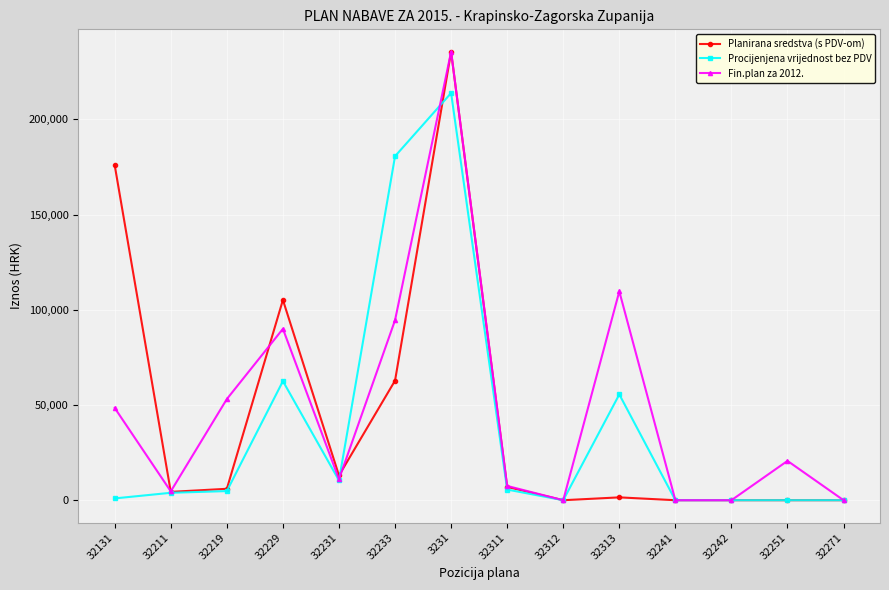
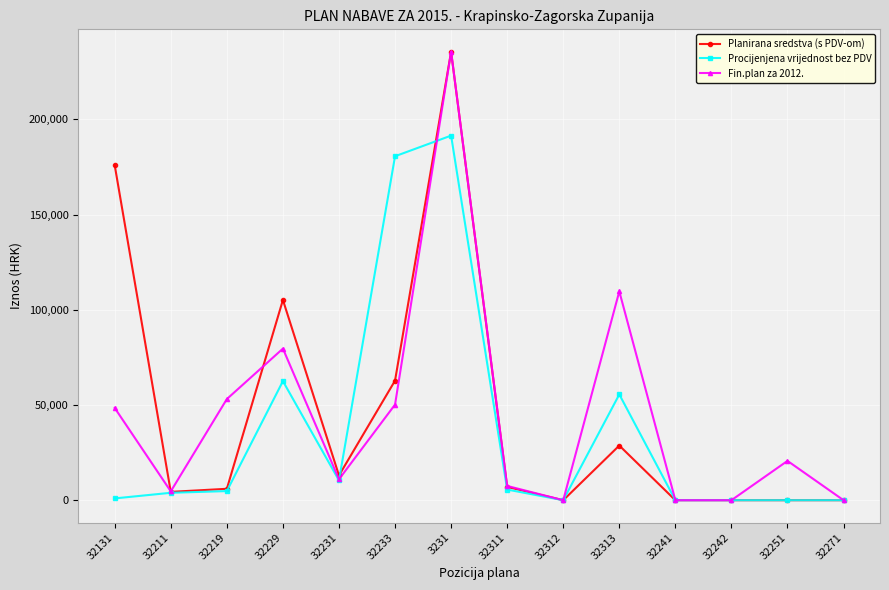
Fin.plan za 2012., 32229: 90,000 -> 80,000
Fin.plan za 2012., 32233: 95,000 -> 50,000
Procijenjena vrijednost bez PDV, 3231: 214,000 -> 191,000
Planirana sredstva (s PDV-om), 32313: 2,000 -> 29,000
